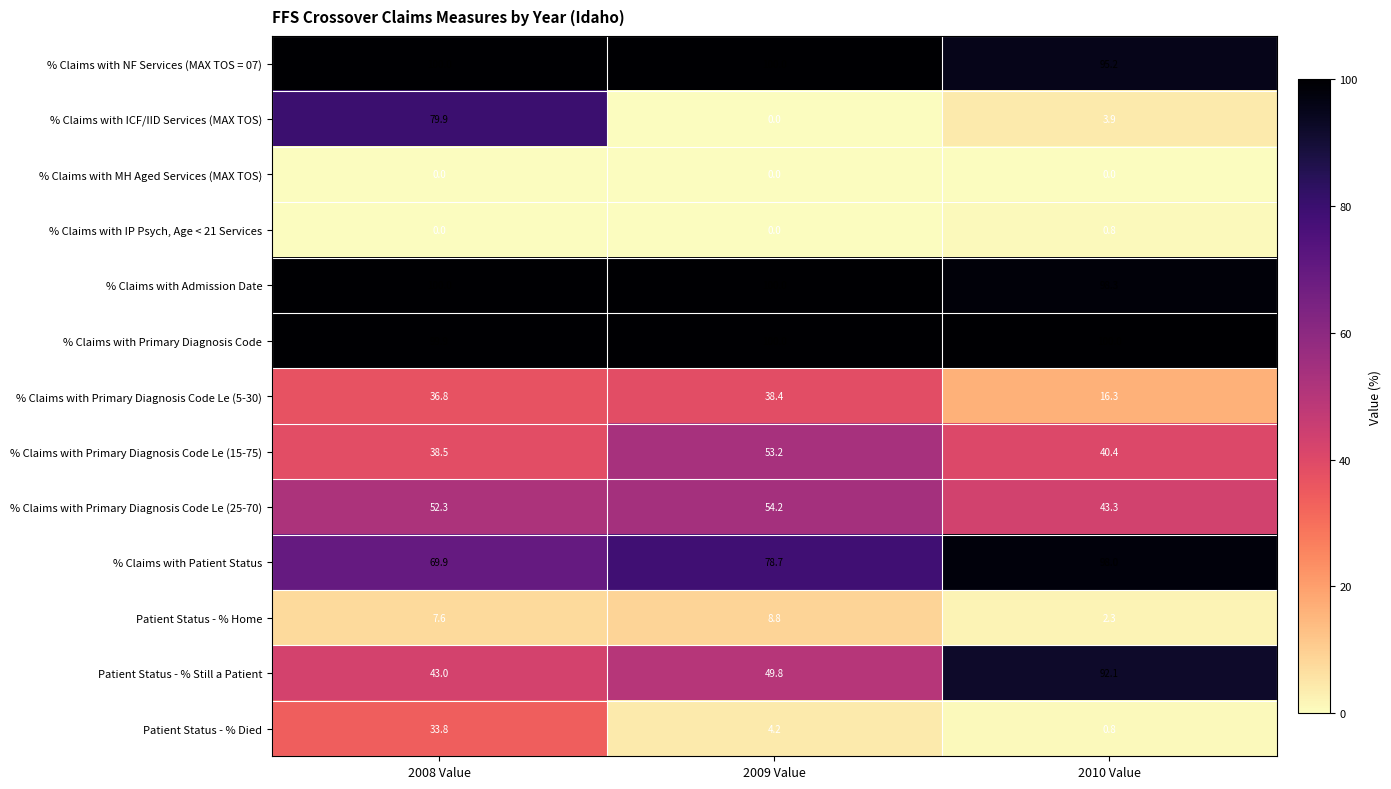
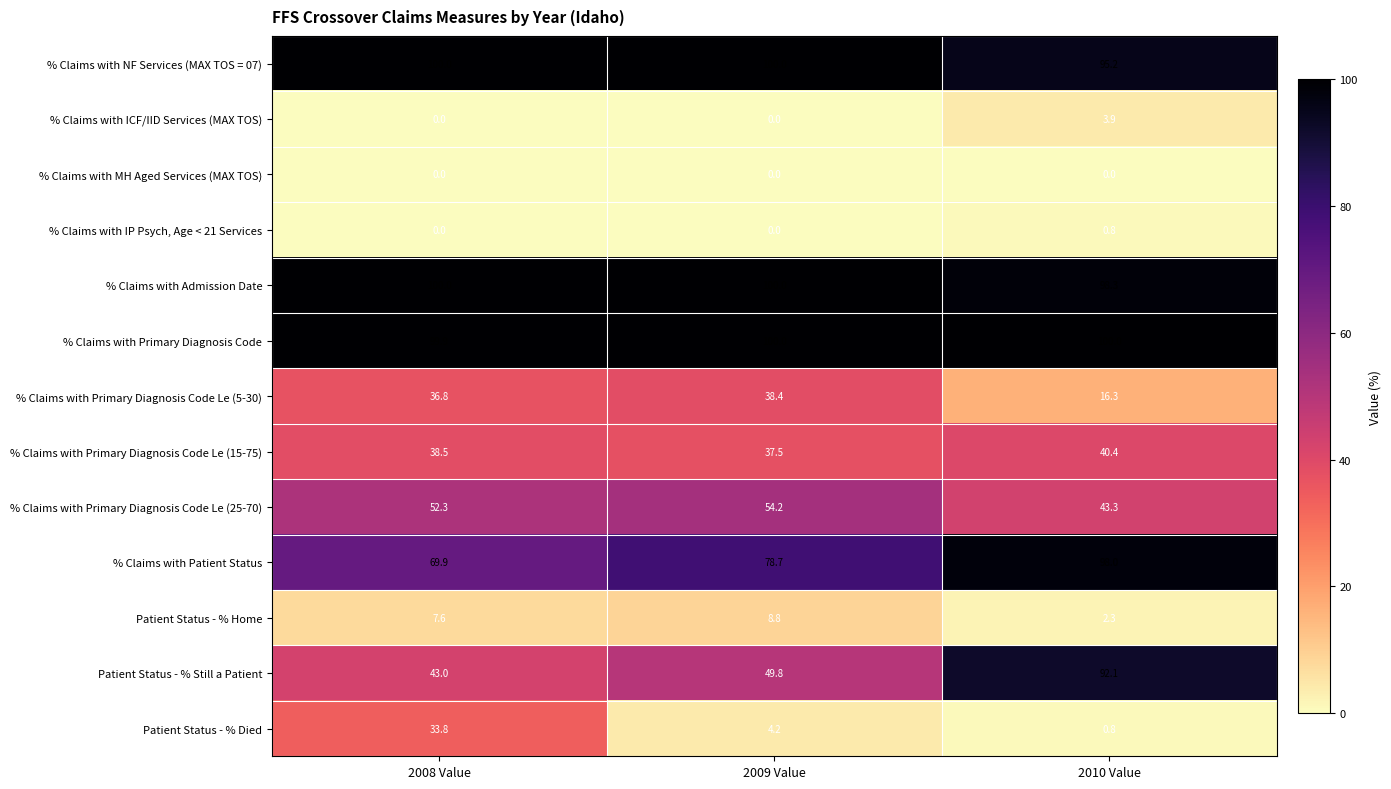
% Claims with ICF/IID Services (MAX TOS), 2008 Value: 79.9 -> 0.0
% Claims with Primary Diagnosis Code Le (15-75), 2009 Value: 53.2 -> 37.5
